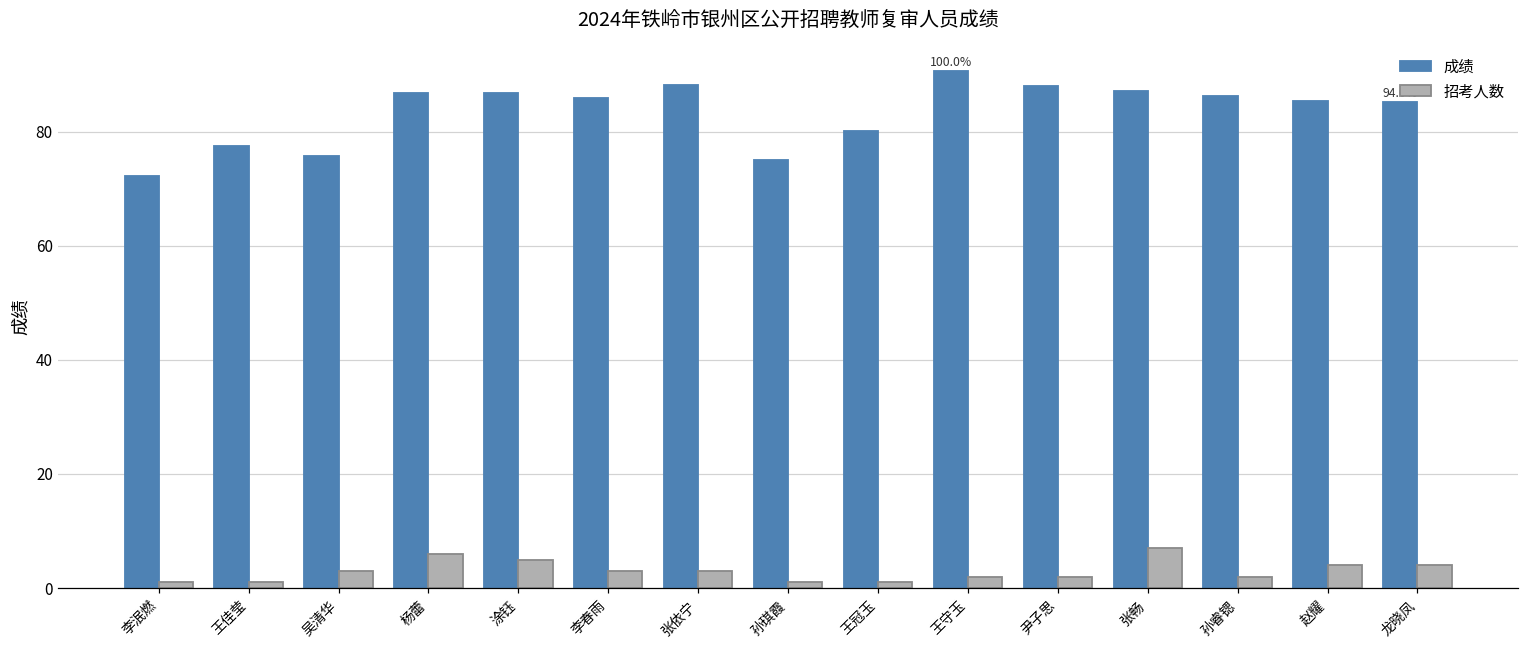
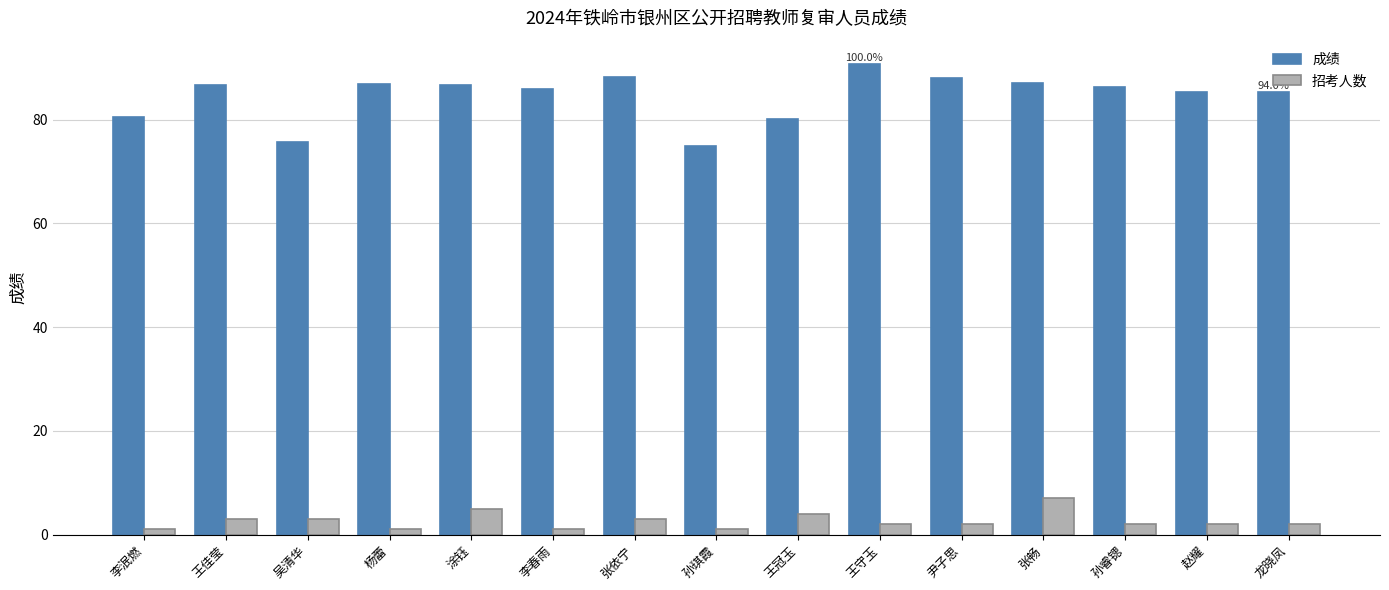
成绩, 李泯燃: 72 -> 80
成绩, 王佳莹: 78 -> 87
招考人数, 王佳莹: 1 -> 3
招考人数, 杨蕾: 6 -> 1
招考人数, 李春雨: 3 -> 1
招考人数, 王冠玉: 1 -> 4
招考人数, 赵耀: 4 -> 2
招考人数, 龙晓凤: 4 -> 2
